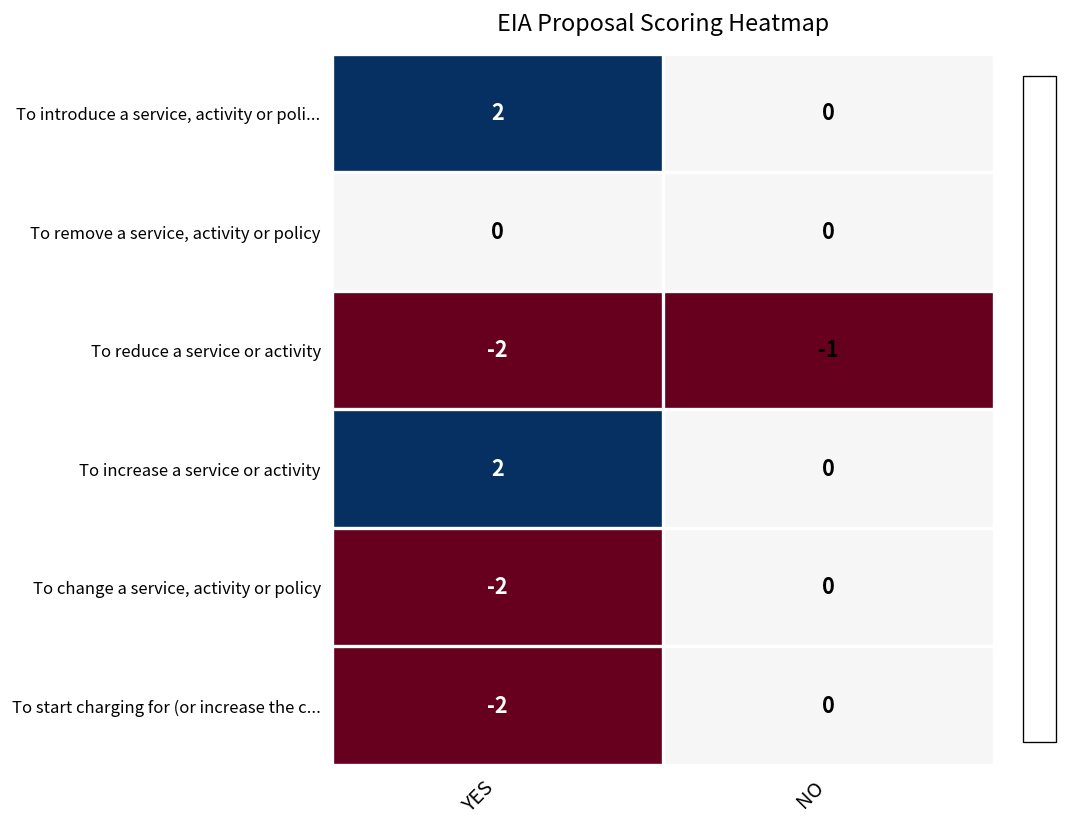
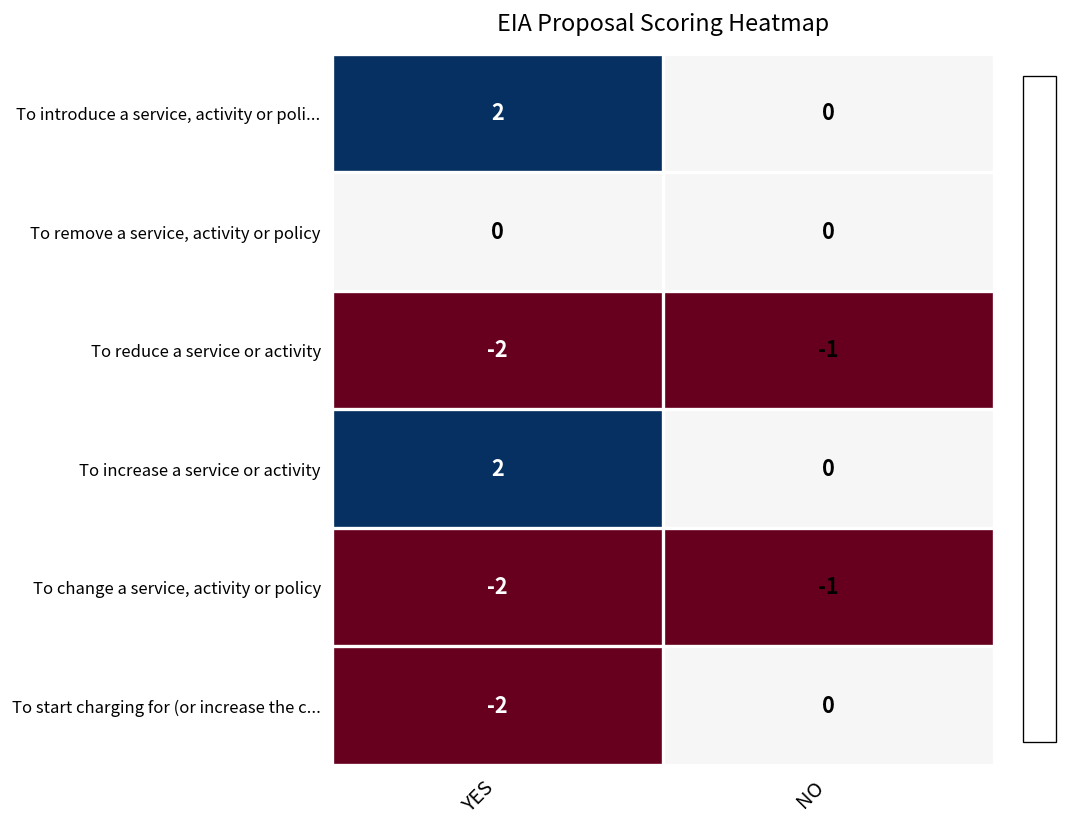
To change a service, activity or policy, NO: 0 -> -1
